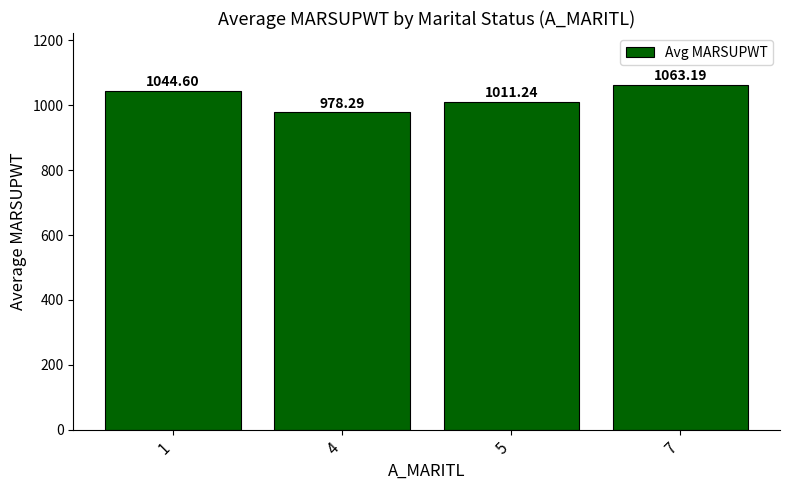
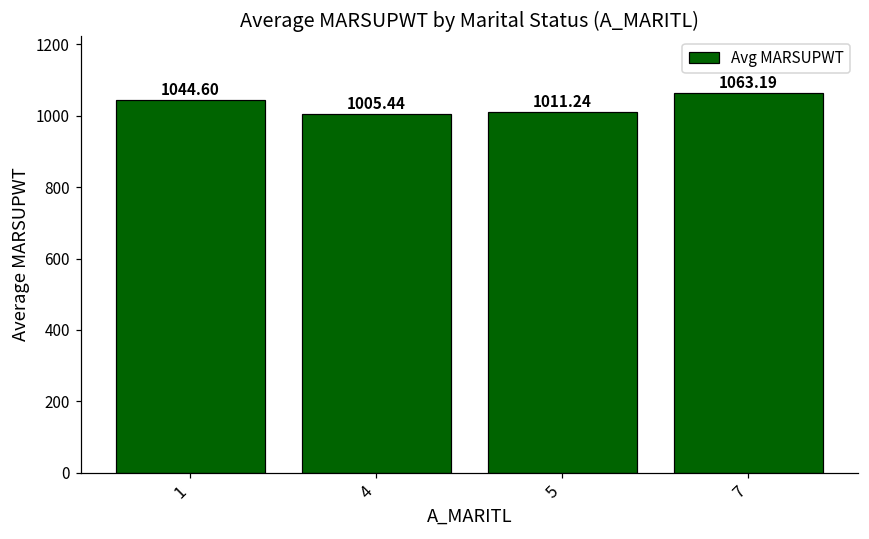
4: 978.29 -> 1005.44
